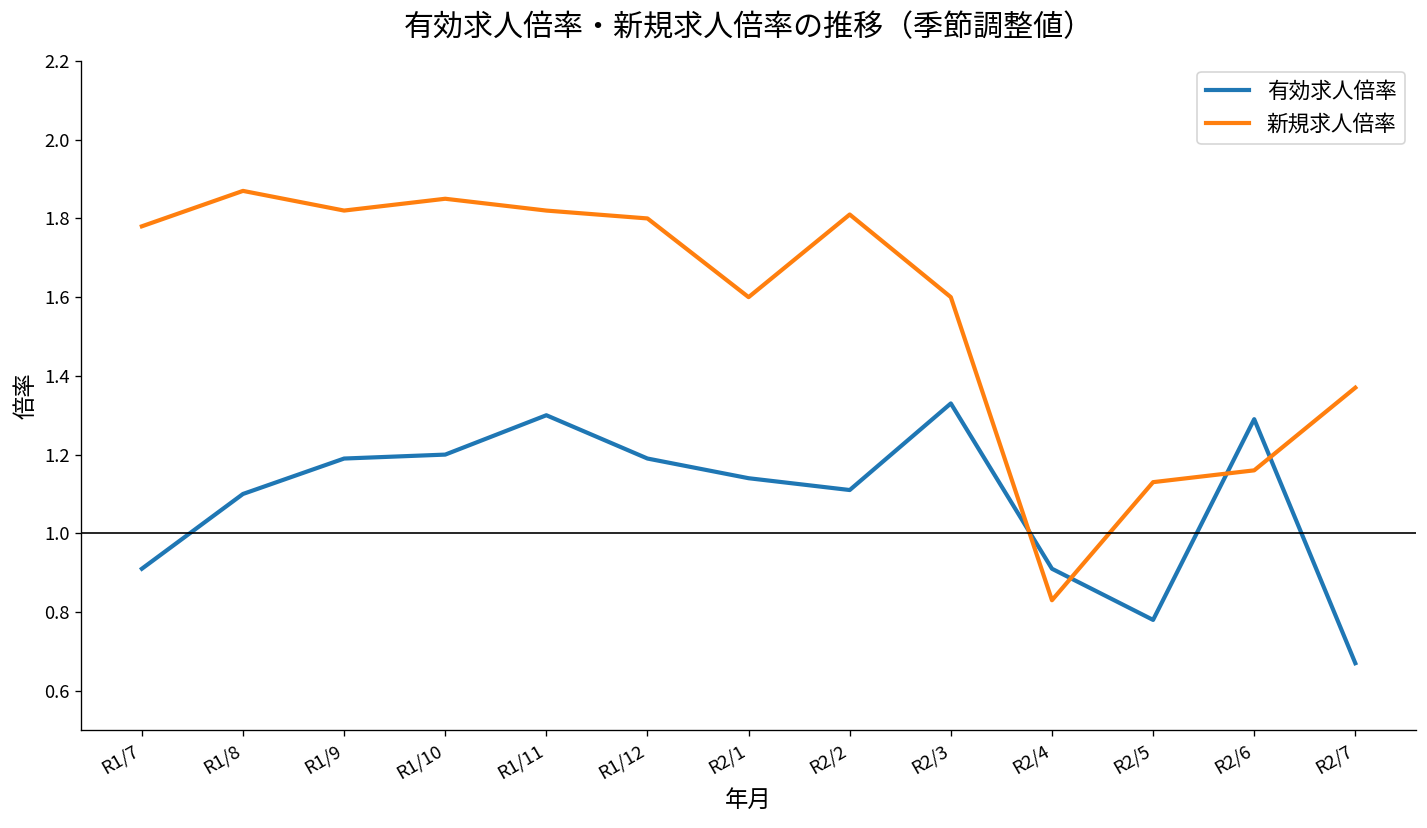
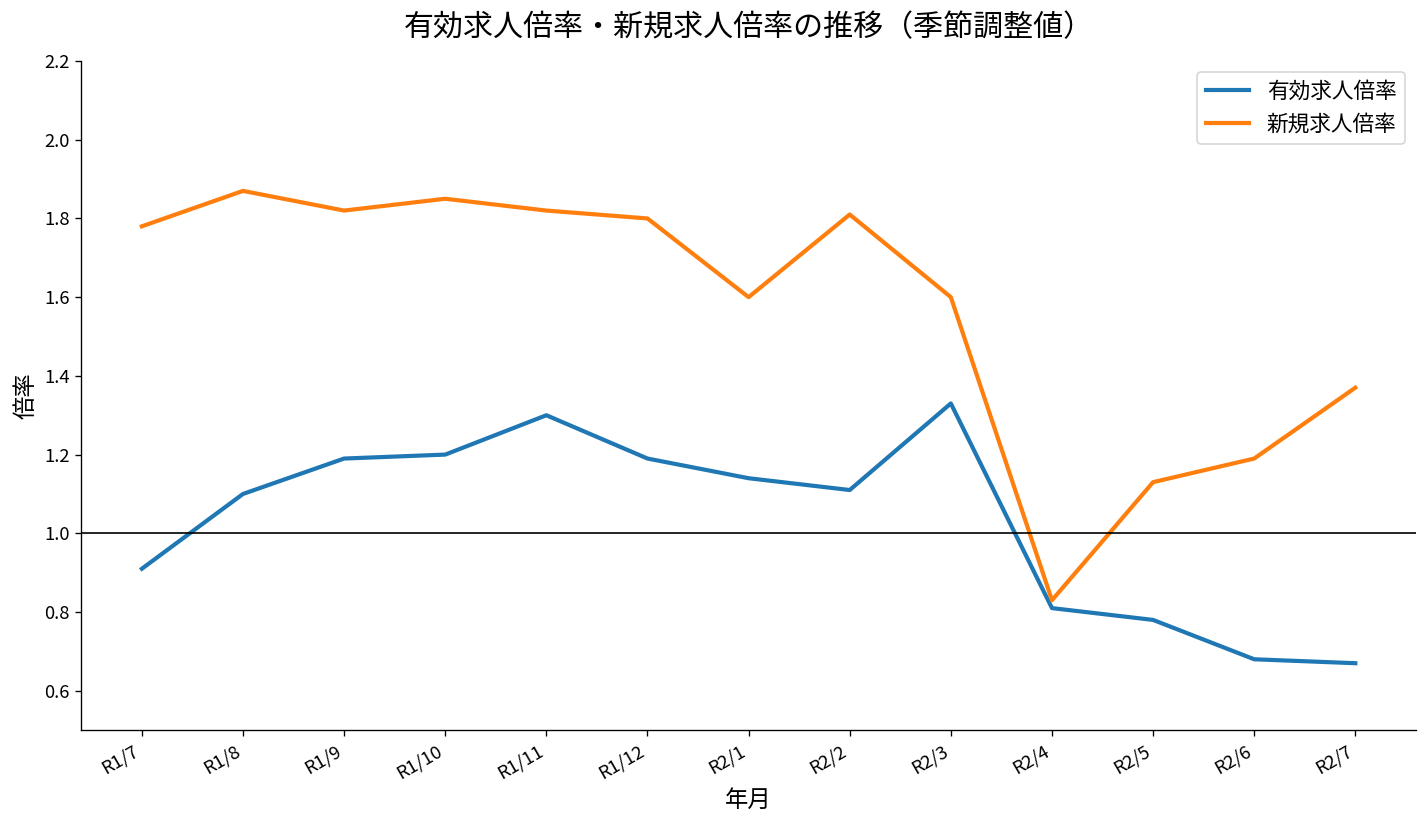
有効求人倍率, R2/4: 0.91 -> 0.81
有効求人倍率, R2/6: 1.29 -> 0.68
新規求人倍率, R2/6: 1.16 -> 1.19
